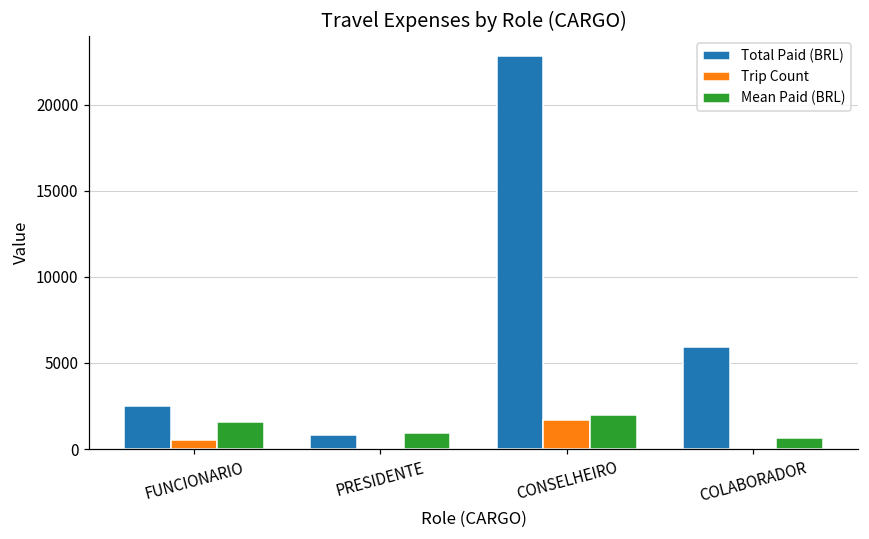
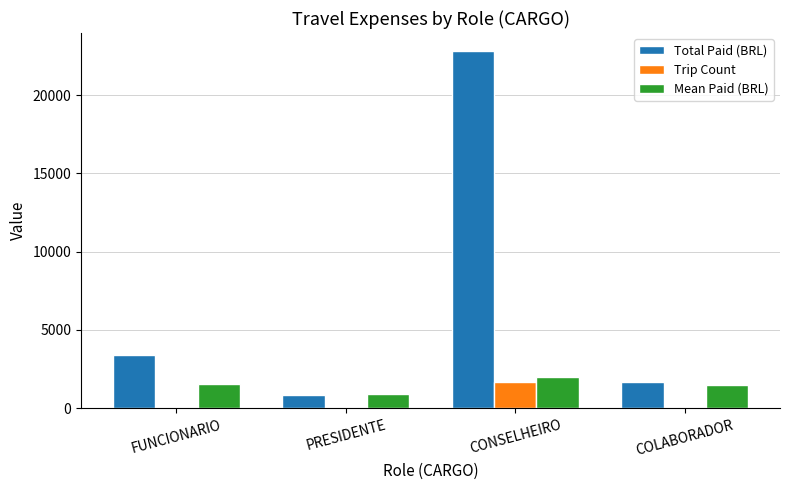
Total Paid (BRL), FUNCIONARIO: 2500 -> 3400
Trip Count, FUNCIONARIO: 500 -> 0
Total Paid (BRL), COLABORADOR: 5900 -> 1700
Mean Paid (BRL), COLABORADOR: 600 -> 1500
